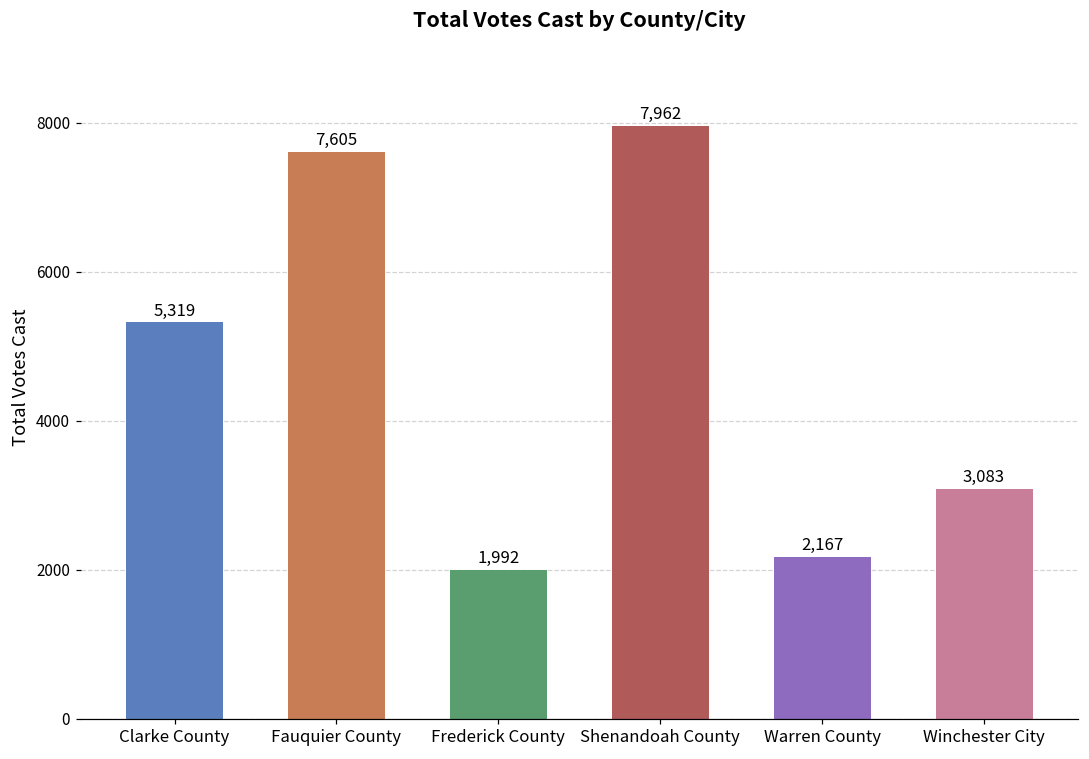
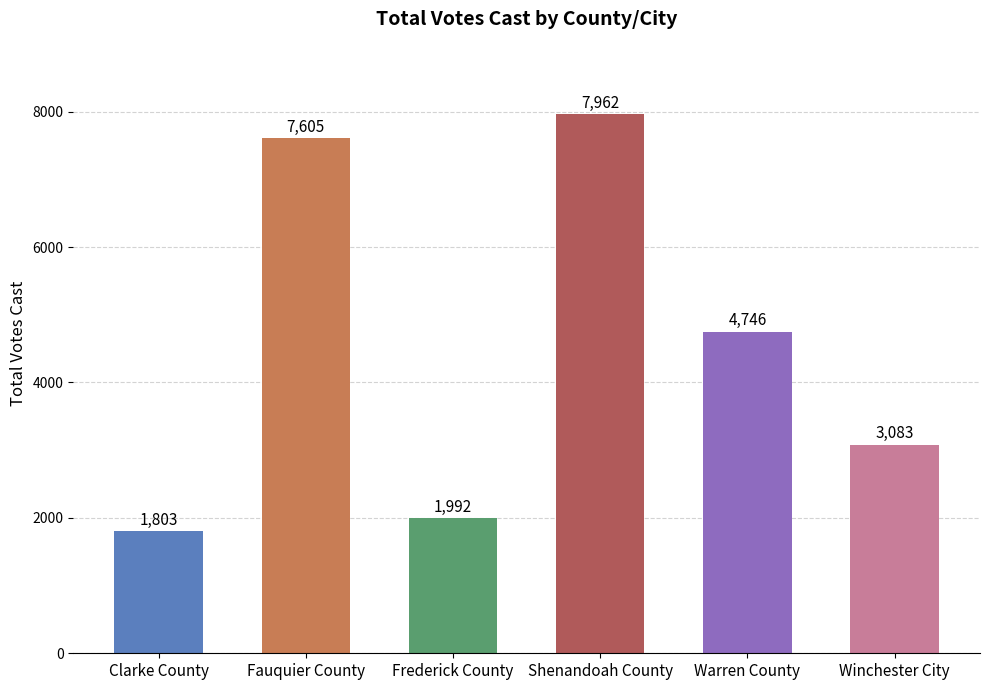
Clarke County: 5,319 -> 1,803
Warren County: 2,167 -> 4,746
